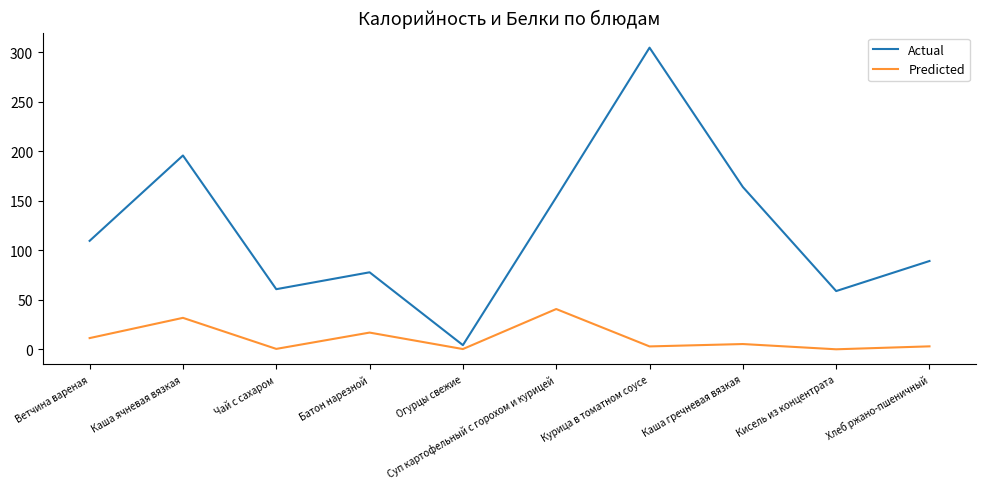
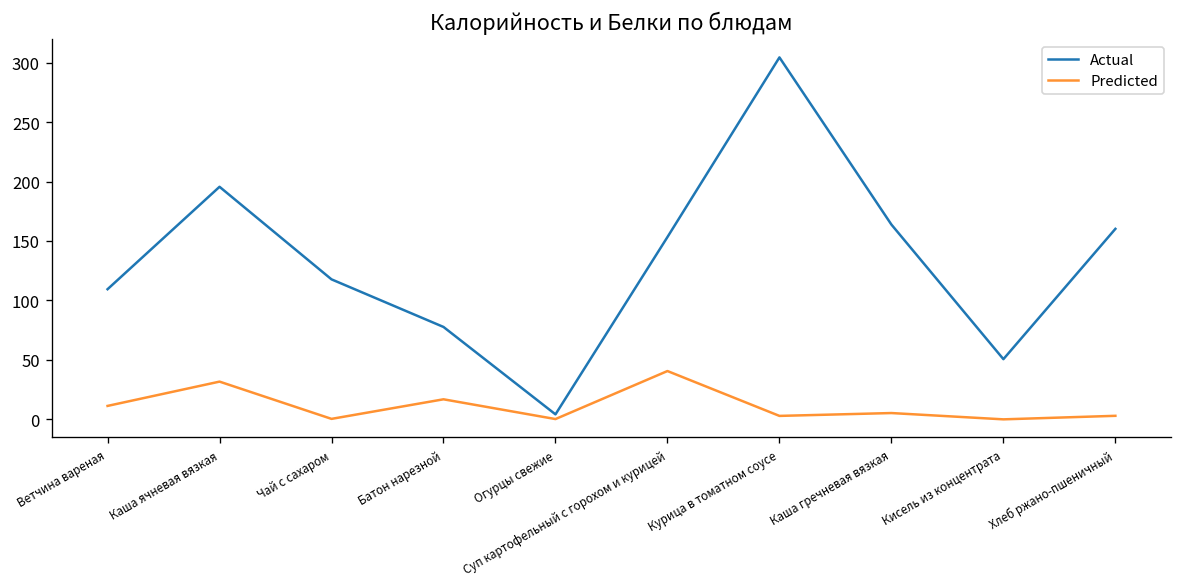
Actual, Чай с сахаром: 60 -> 120
Actual, Кисель из концентрата: 60 -> 50
Actual, Хлеб ржано-пшеничный: 90 -> 160
